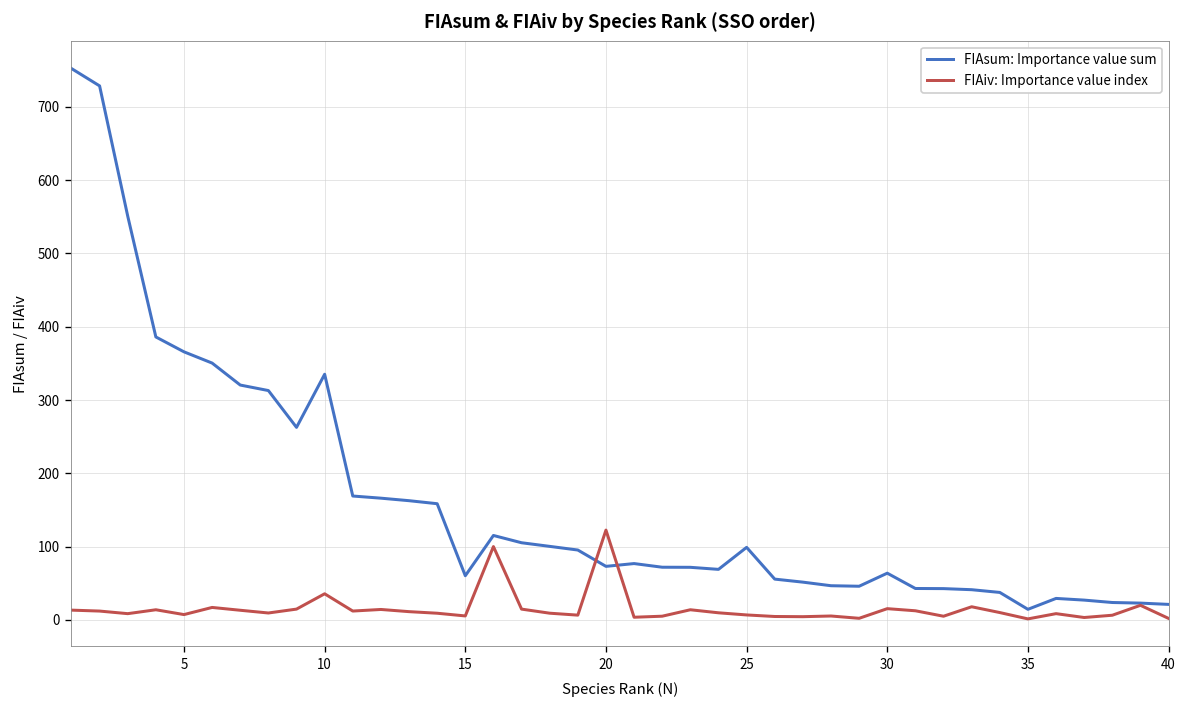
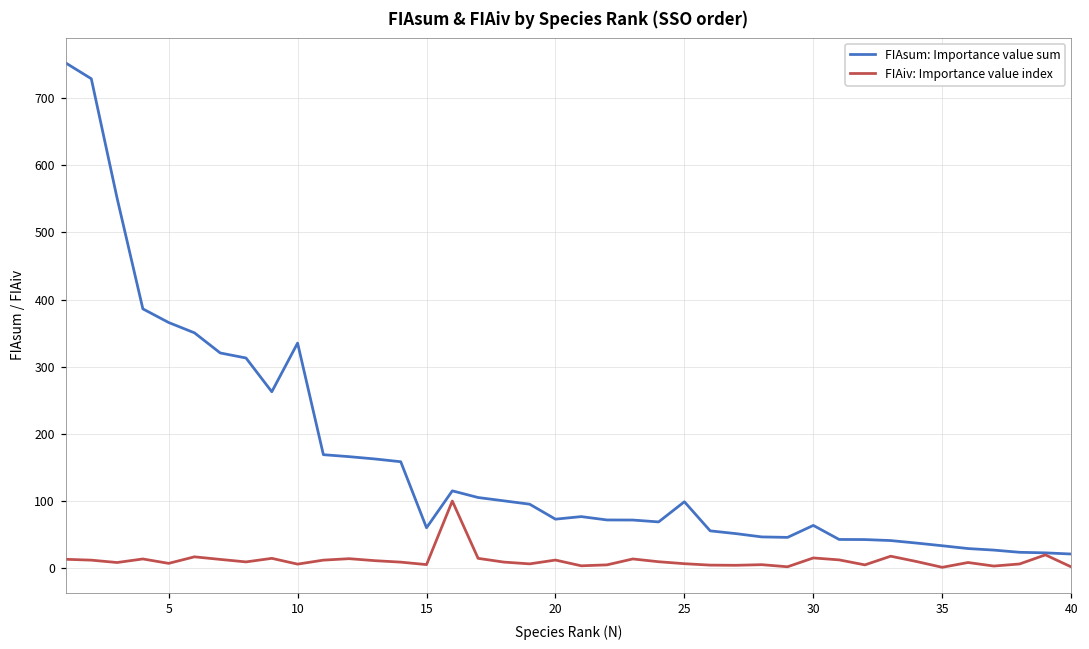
FIAiv: Importance value index, 10: 40 -> 10
FIAiv: Importance value index, 20: 120 -> 10
FIAsum: Importance value sum, 35: 10 -> 30
